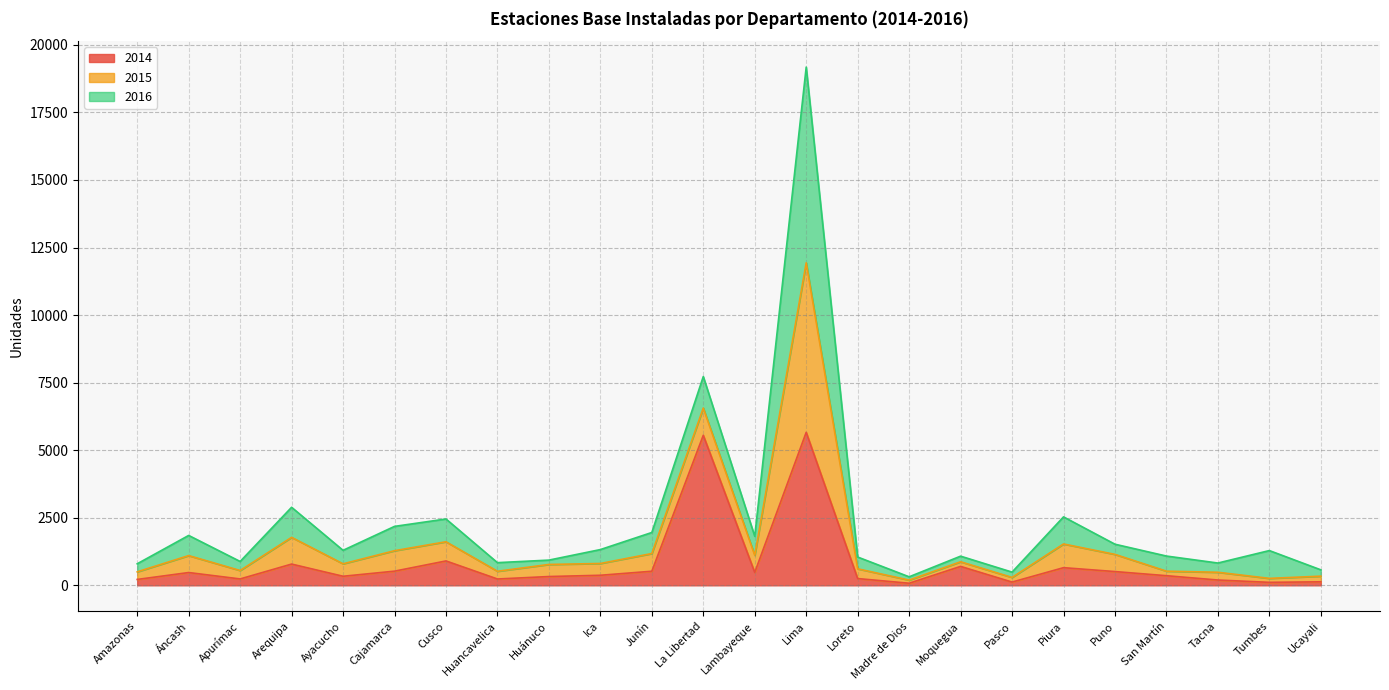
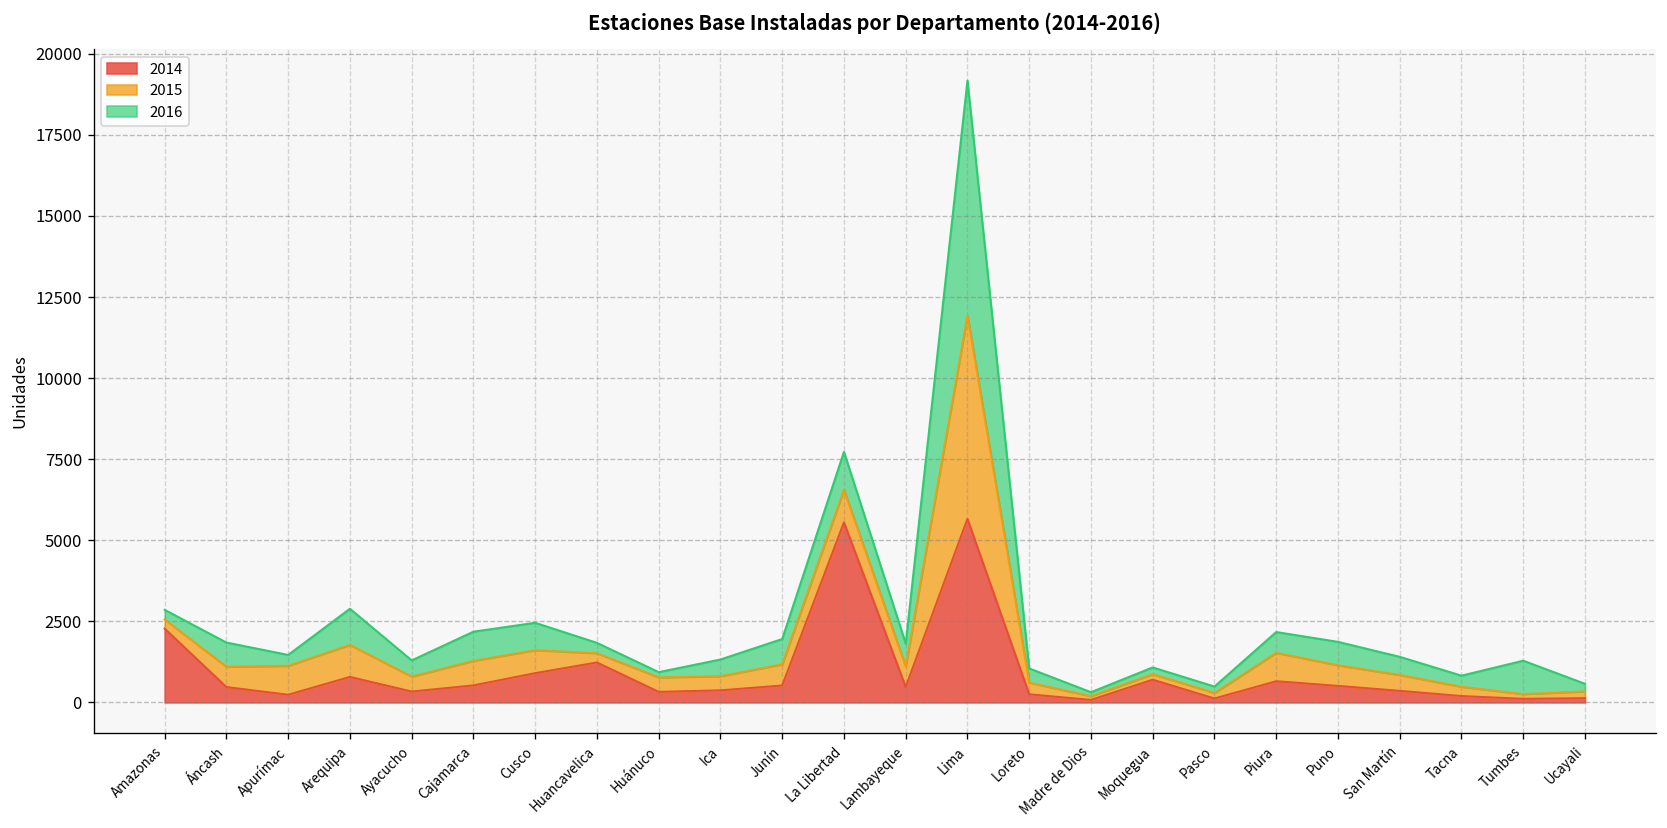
2014, Amazonas: 200 -> 2300
2015, Apurímac: 300 -> 900
2014, Huancavelica: 200 -> 1200
2016, Piura: 1000 -> 600
2016, Puno: 400 -> 700
2015, San Martín: 200 -> 500
